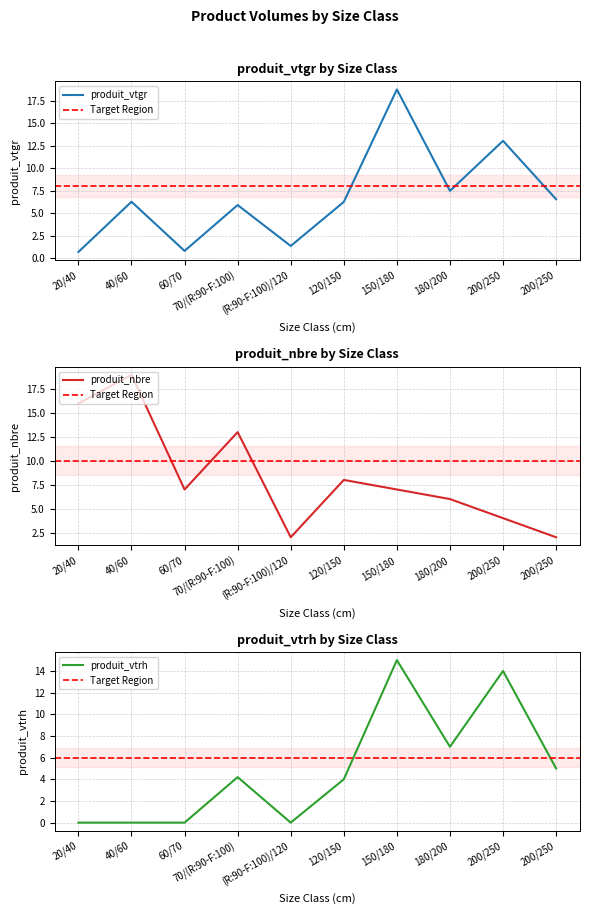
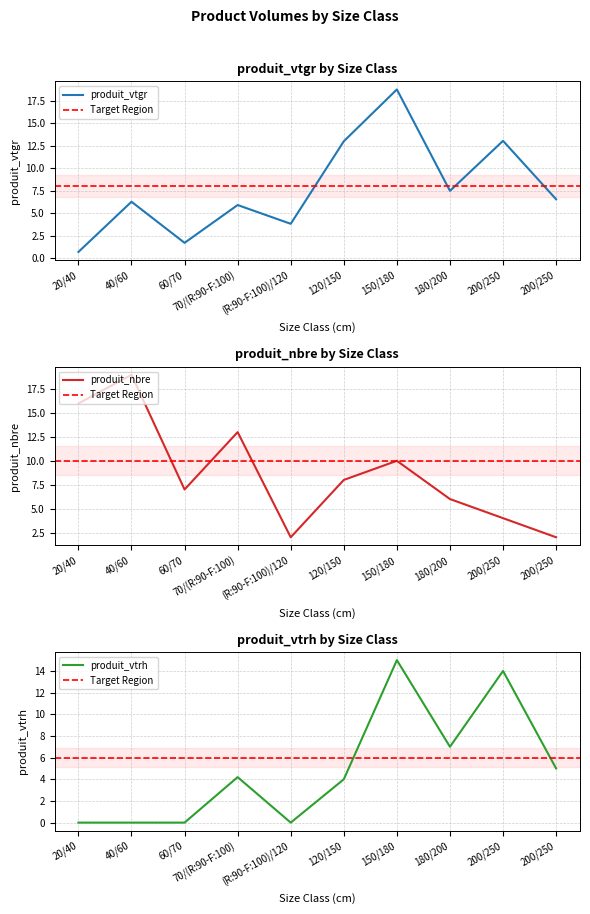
produit_vtgr by Size Class, 60/70: 1 -> 2
produit_vtgr by Size Class, (R:90-F:100)/120: 1 -> 4
produit_vtgr by Size Class, 120/150: 6 -> 13
produit_nbre by Size Class, 150/180: 7 -> 10
